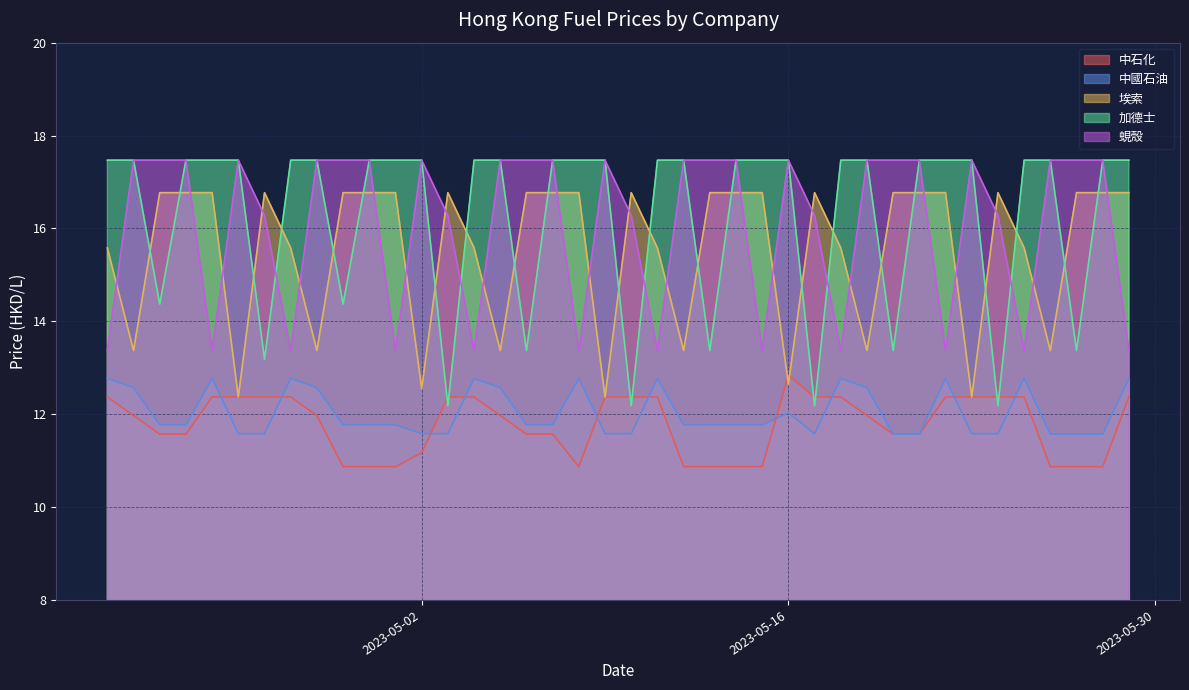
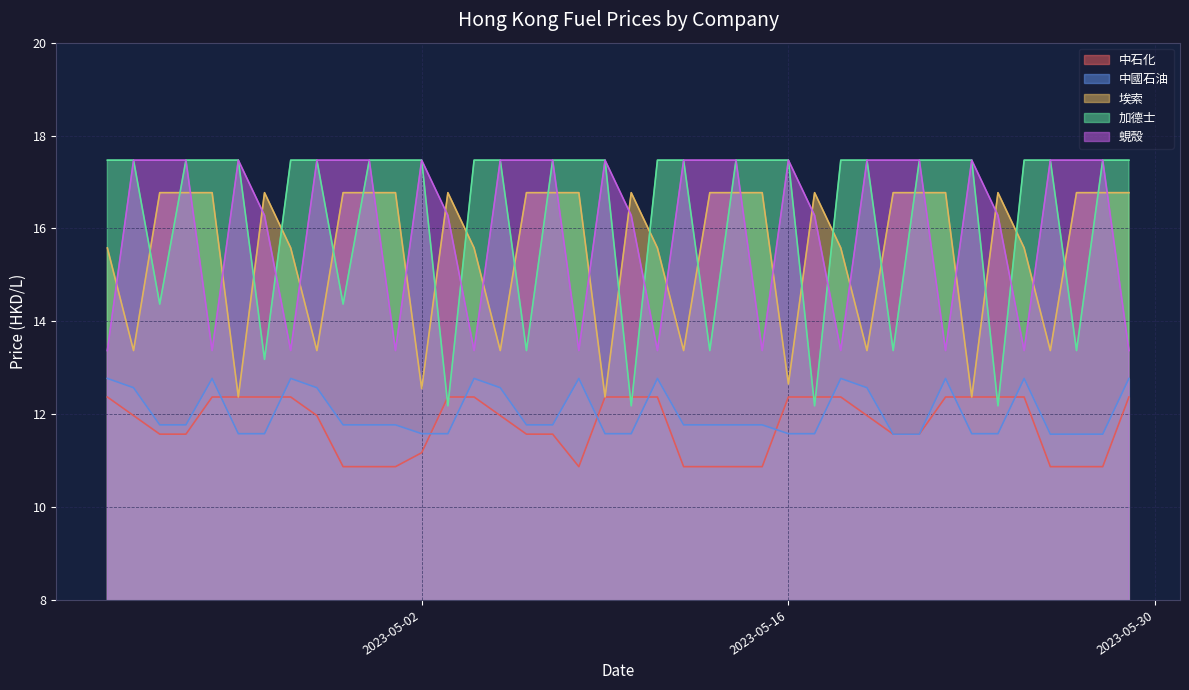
中石化, 2023-05-16: 12.8 -> 12.4
中國石油, 2023-05-16: 12.0 -> 11.6
